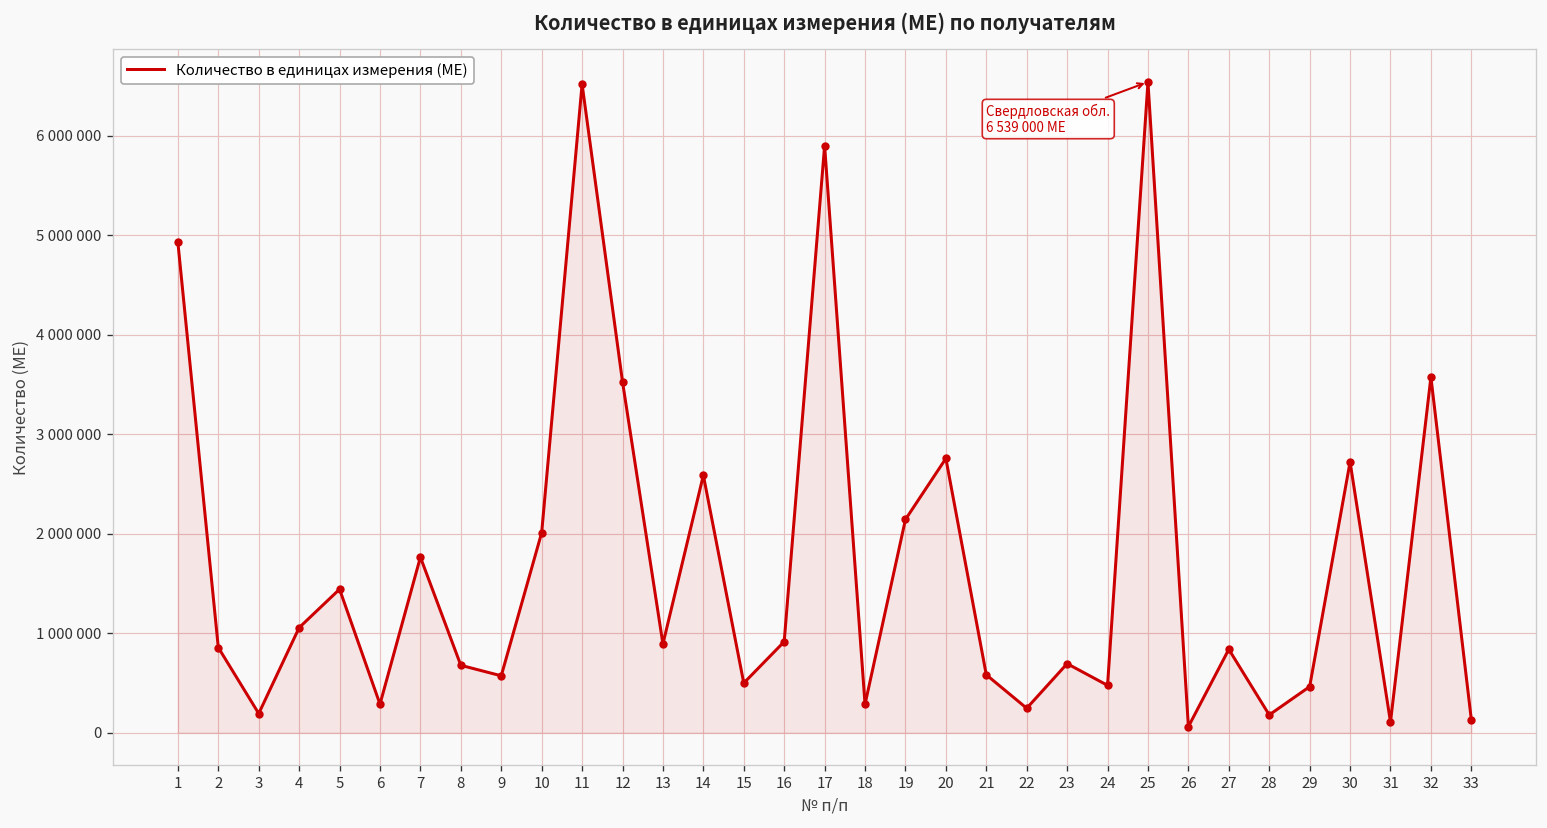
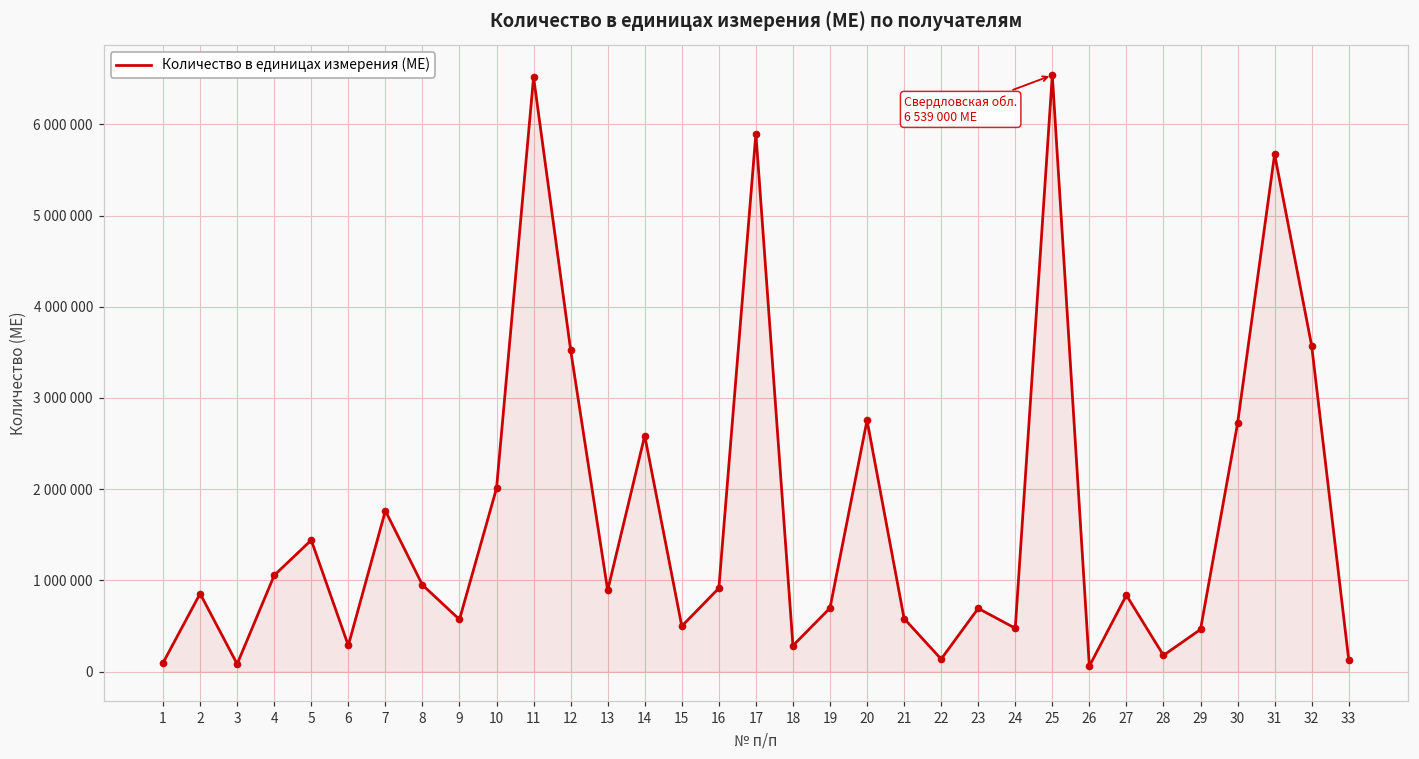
1: 4900000 -> 100000
3: 200000 -> 100000
8: 700000 -> 1000000
19: 2100000 -> 700000
22: 200000 -> 100000
31: 100000 -> 5700000
